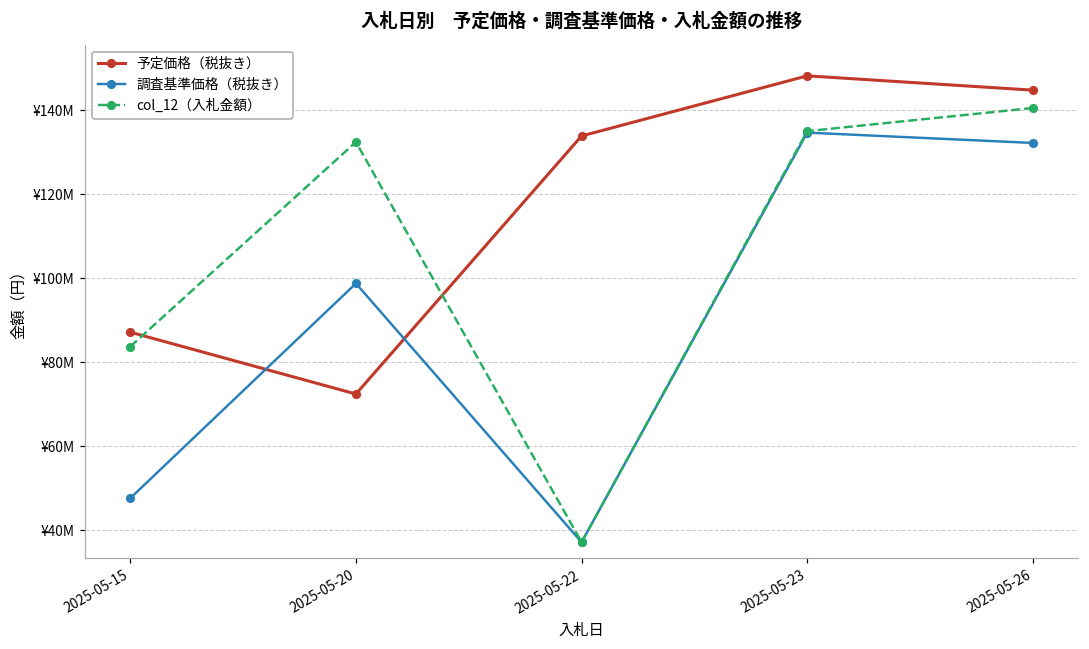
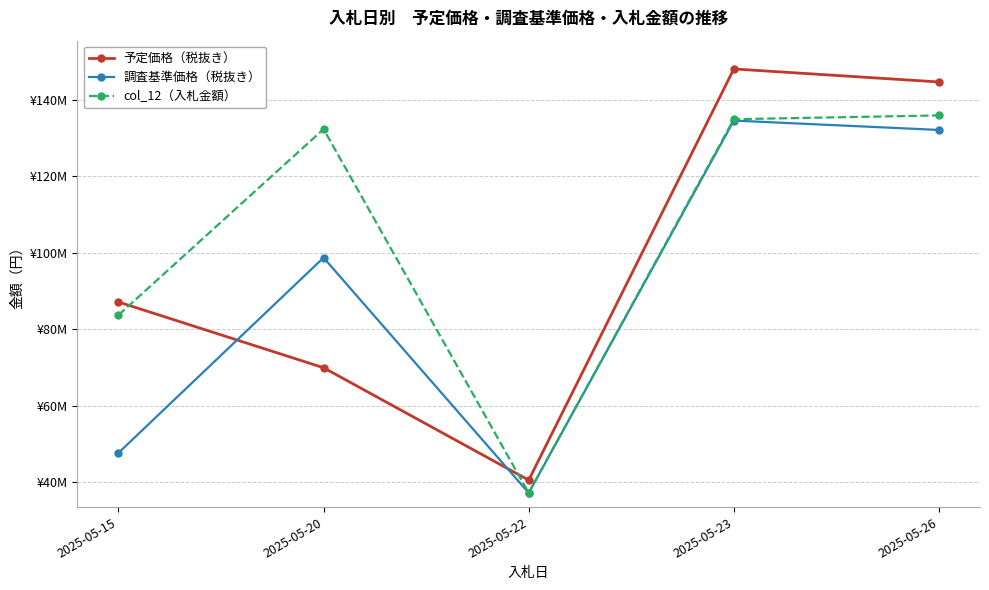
予定価格（税抜き）, 2025-05-20: ¥72000000 -> ¥70000000
予定価格（税抜き）, 2025-05-22: ¥134000000 -> ¥40000000
col_12（入札金額）, 2025-05-26: ¥141000000 -> ¥136000000
